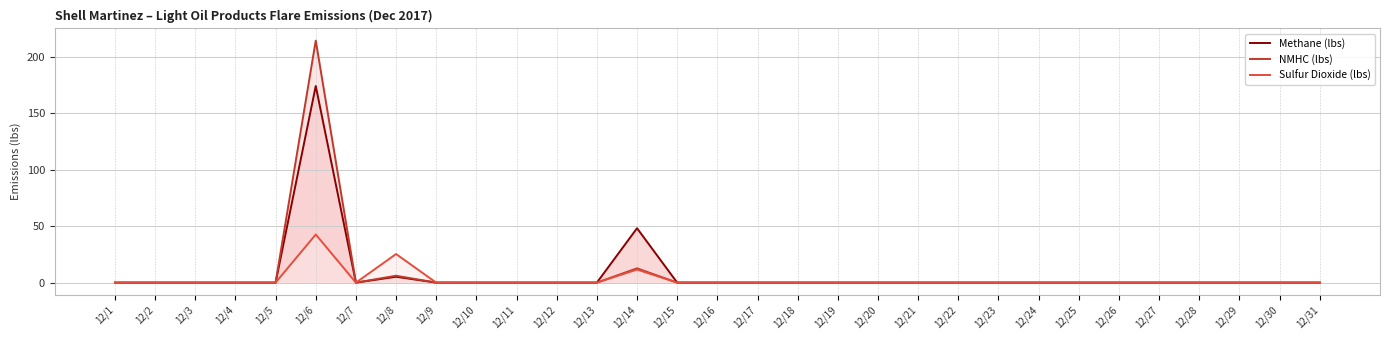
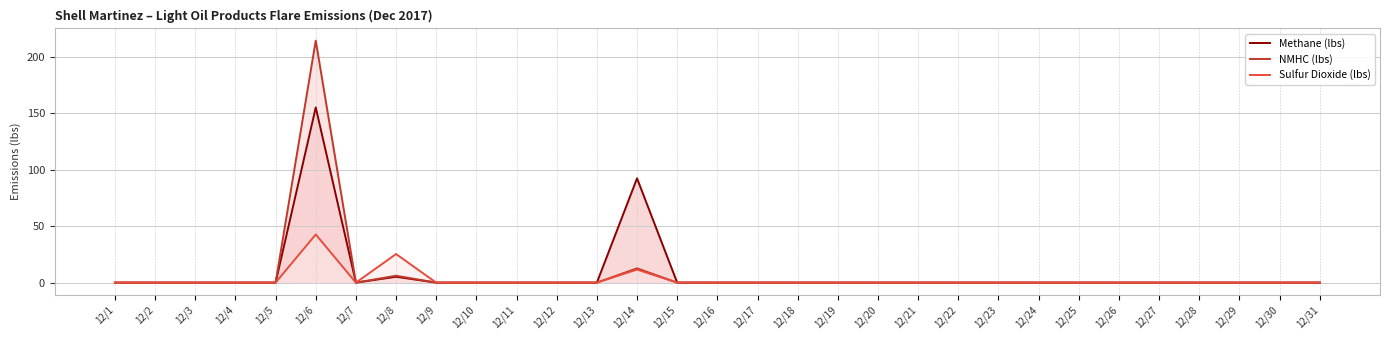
Methane (lbs), 12/6: 174 -> 155
Methane (lbs), 12/14: 48 -> 92
